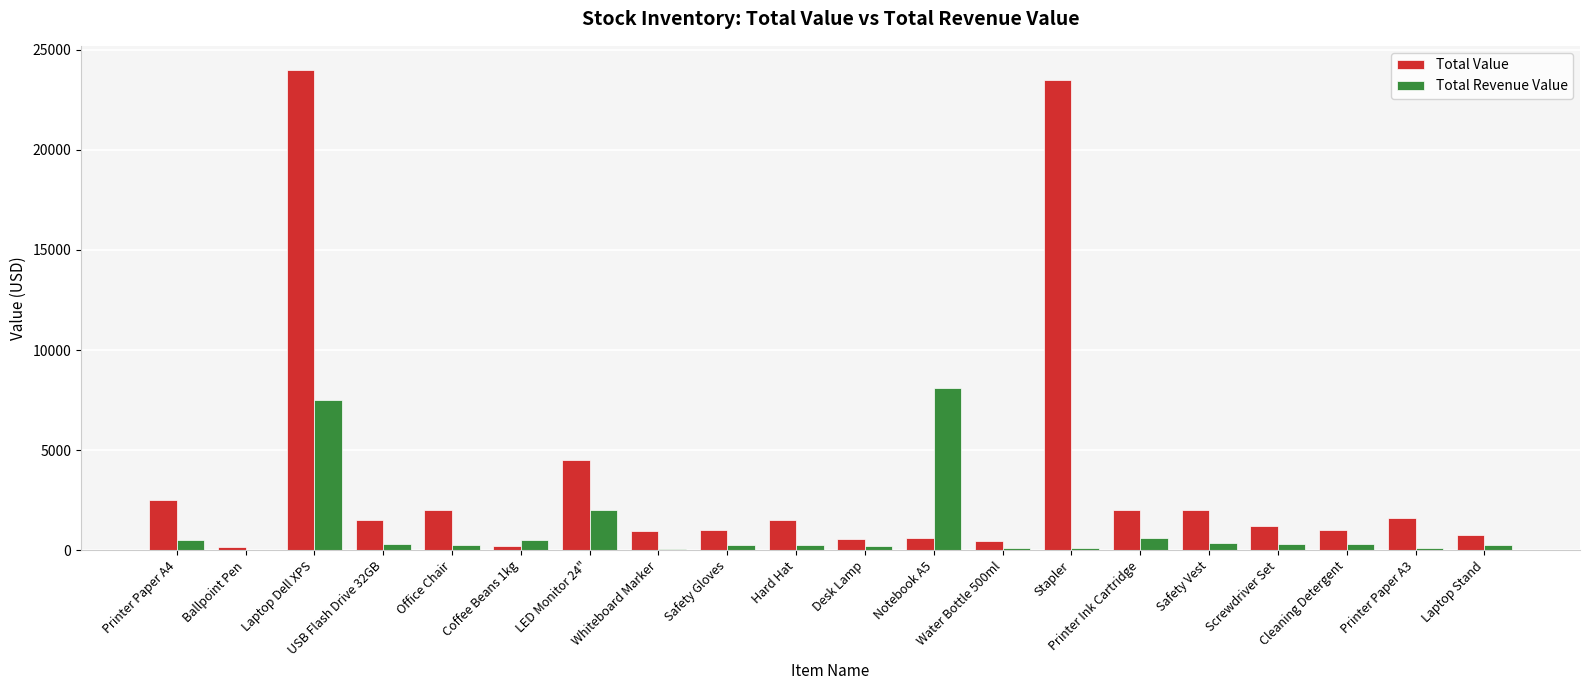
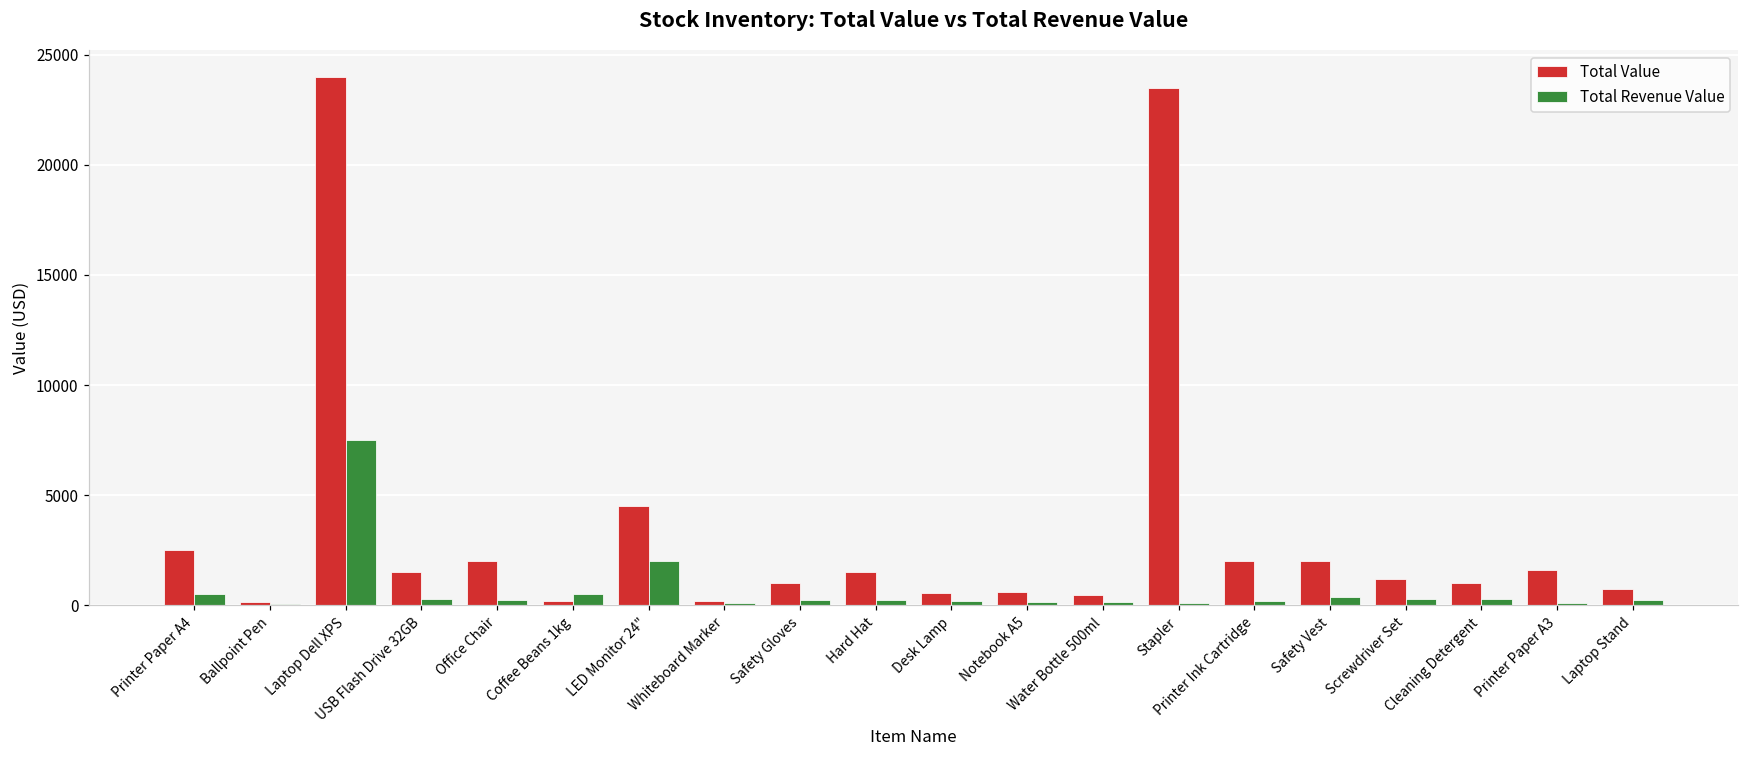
Total Value, Whiteboard Marker: 900 -> 200
Total Revenue Value, Notebook A5: 8100 -> 200
Total Revenue Value, Printer Ink Cartridge: 600 -> 200
